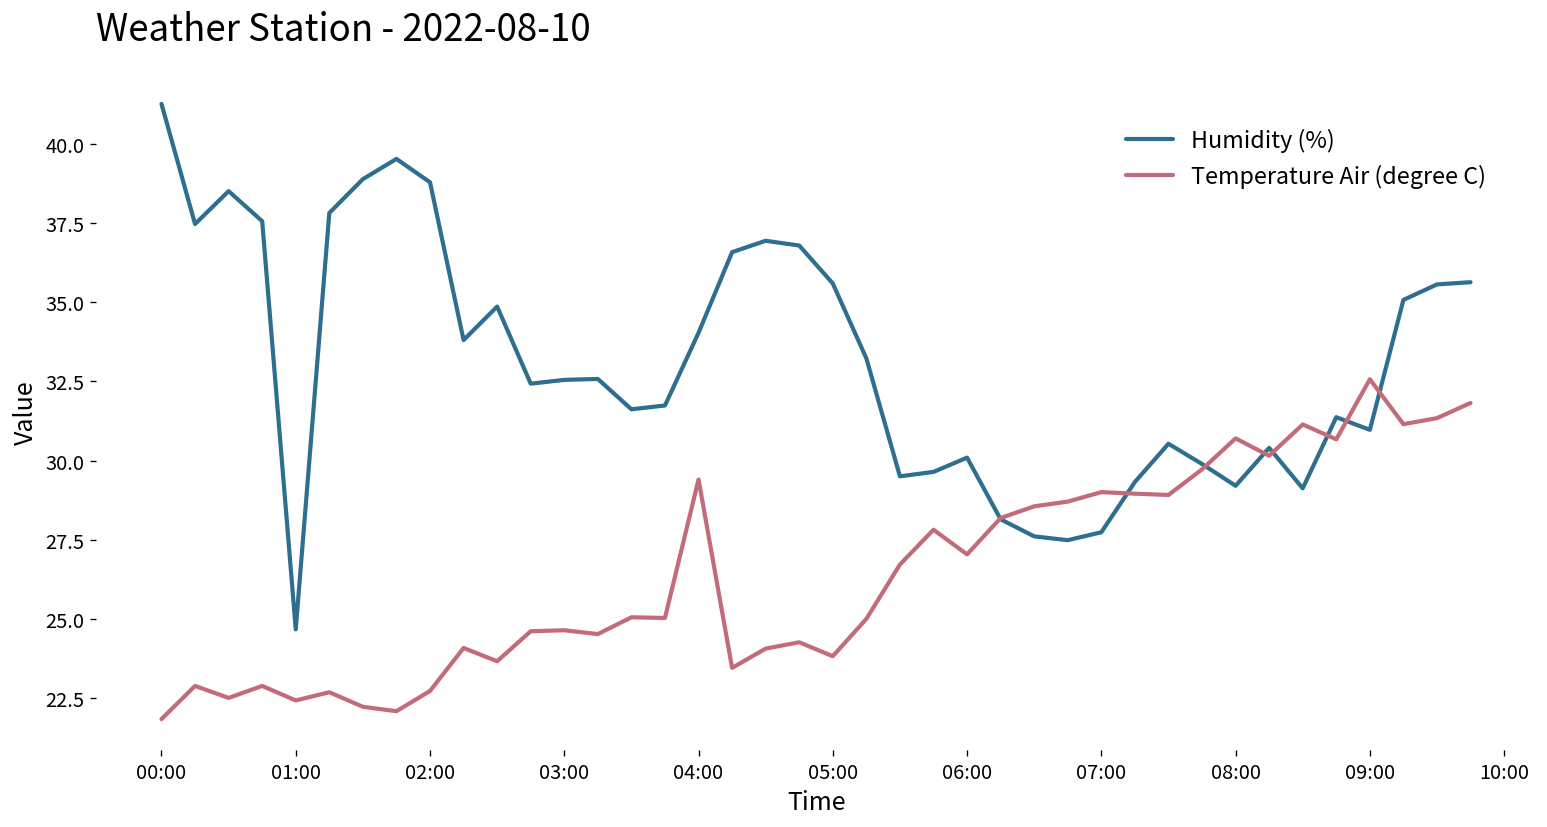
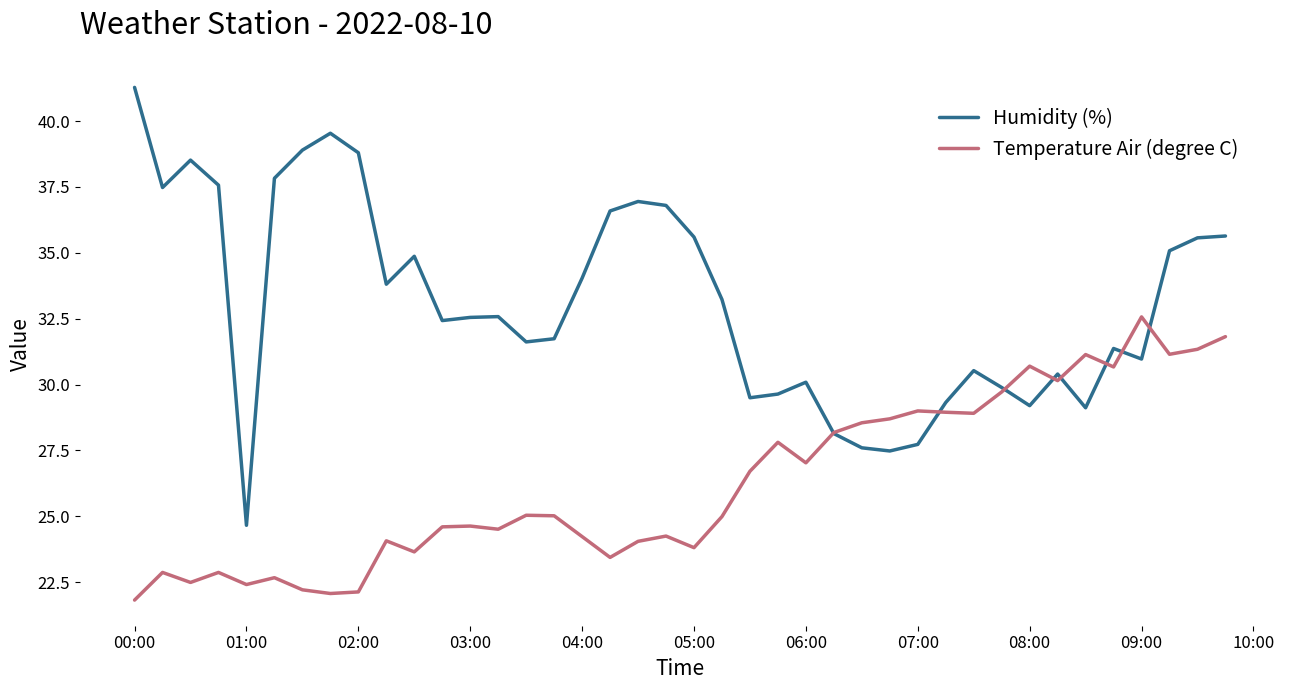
Temperature Air (degree C), 02:00: 22.7 -> 22.1
Temperature Air (degree C), 04:00: 29.4 -> 24.2
